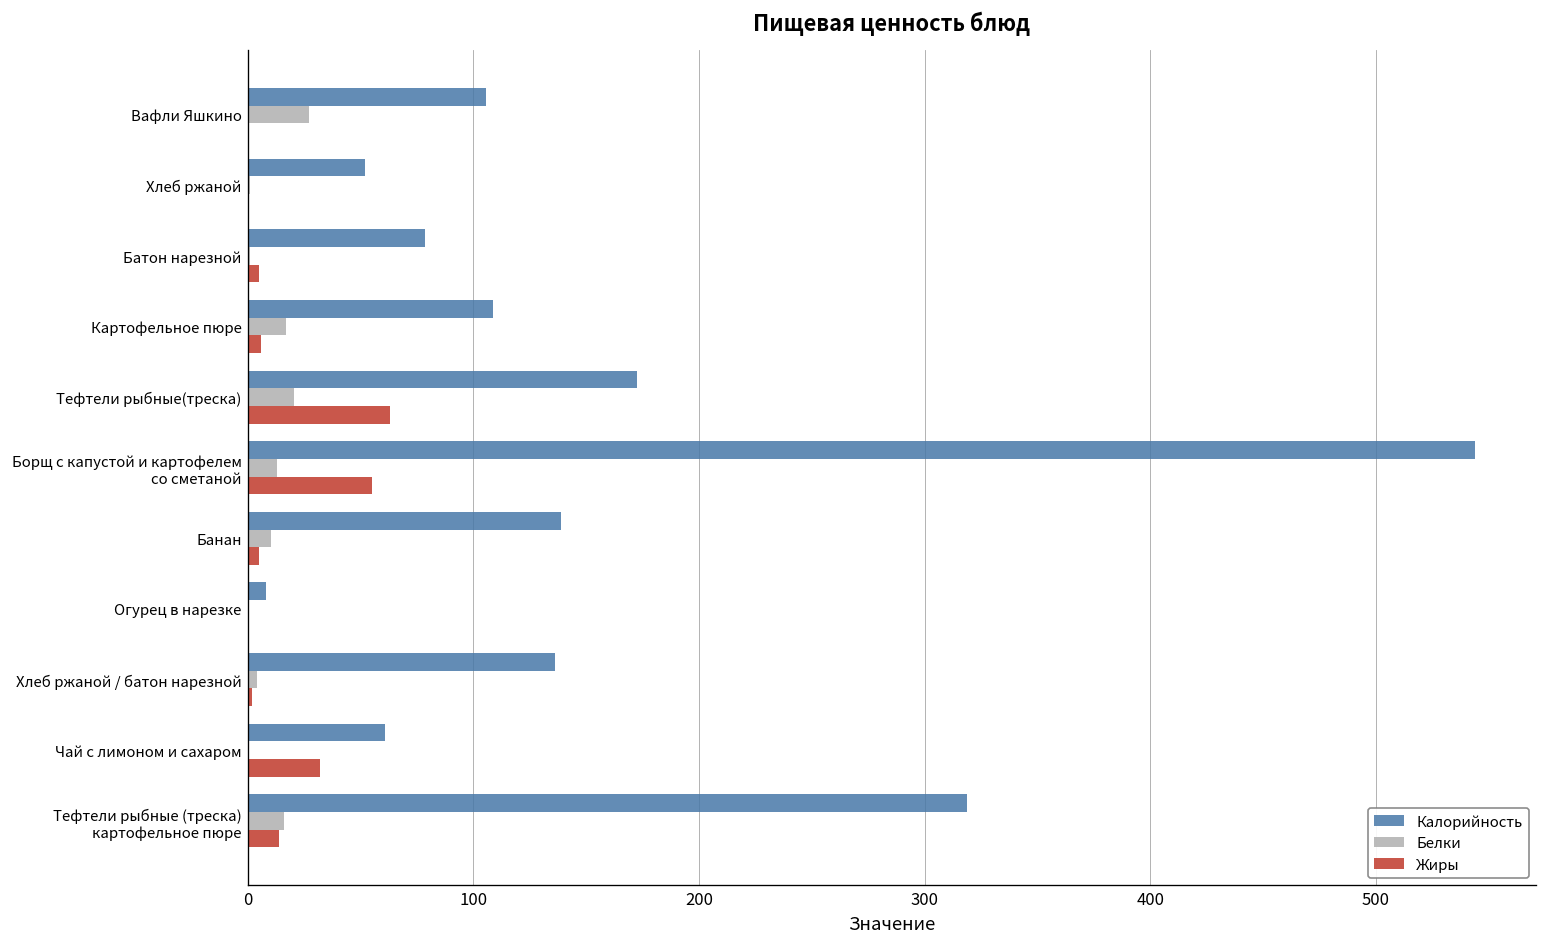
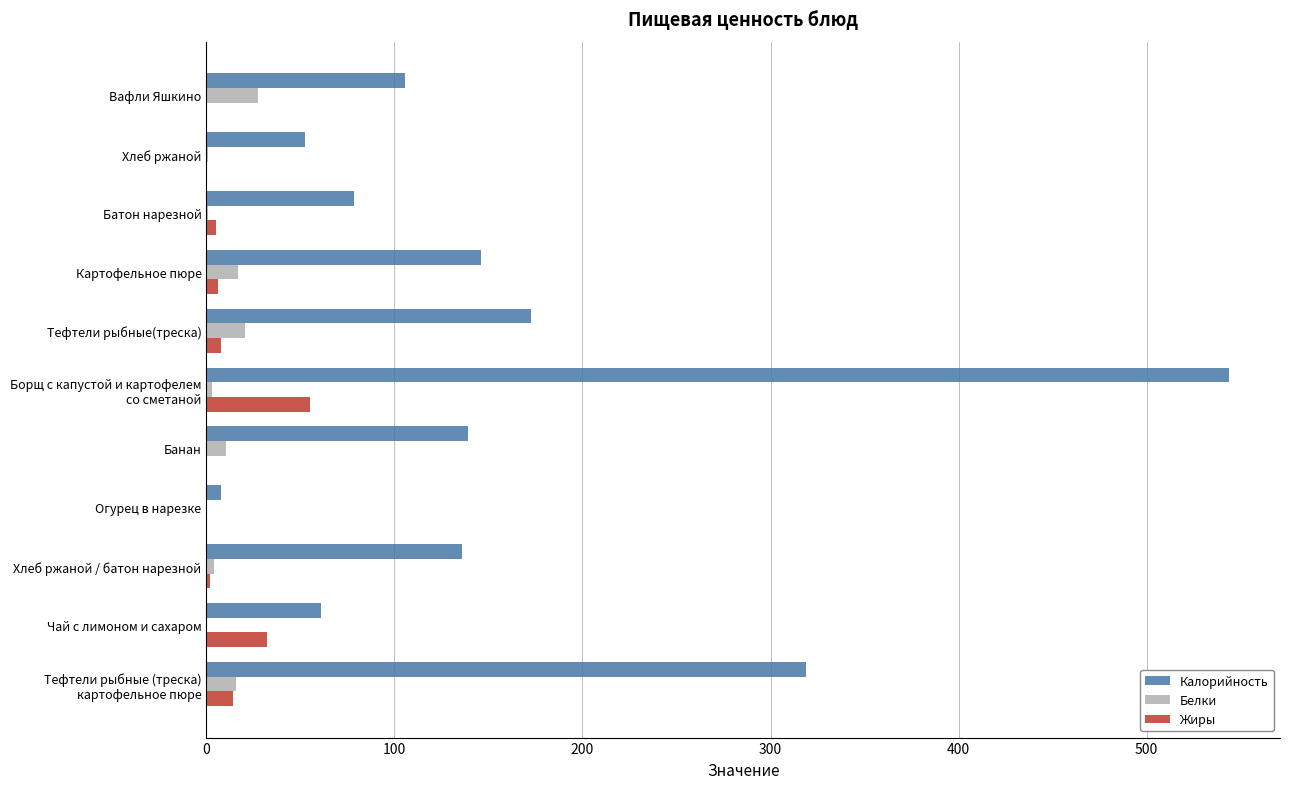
Калорийность, Картофельное пюре: 109 -> 146
Жиры, Тефтели рыбные(треска): 63 -> 8
Белки, Борщ с капустой и картофелем со сметаной: 13 -> 3
Жиры, Банан: 5 -> 0
